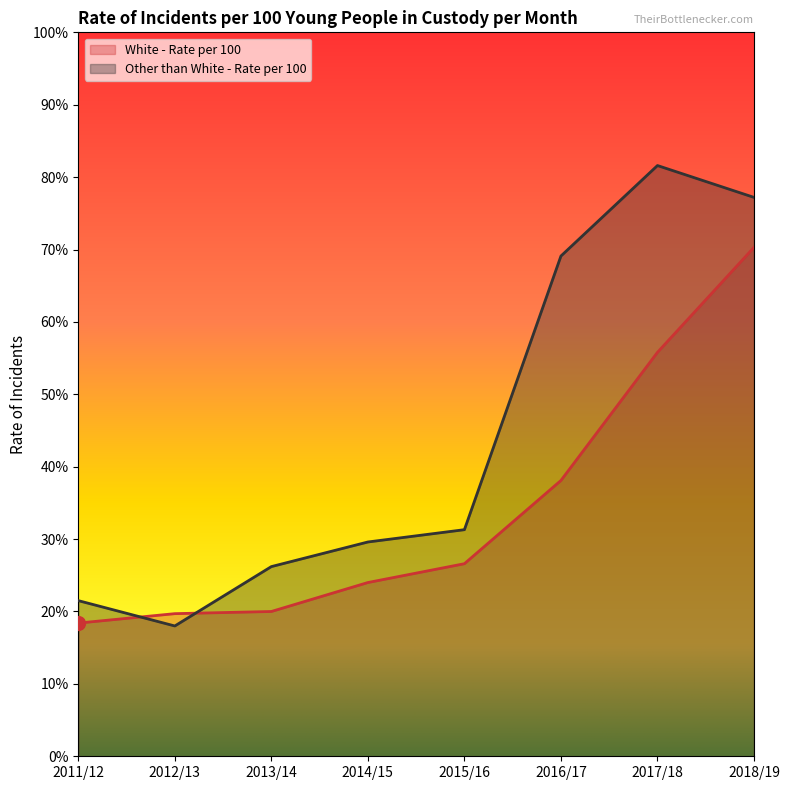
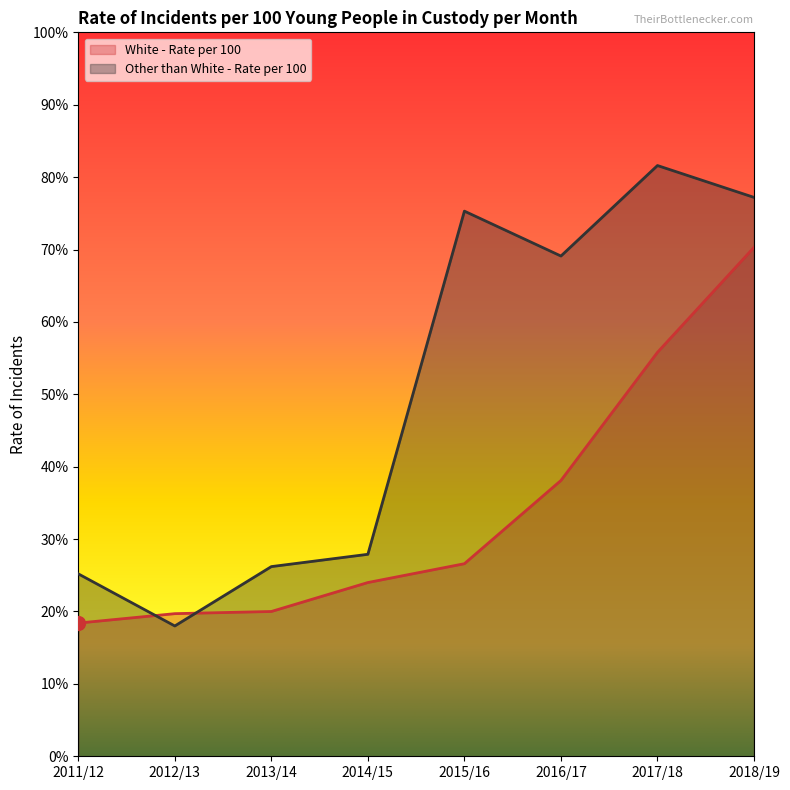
Other than White - Rate per 100, 2011/12: 22% -> 25%
Other than White - Rate per 100, 2014/15: 30% -> 28%
Other than White - Rate per 100, 2015/16: 31% -> 75%
